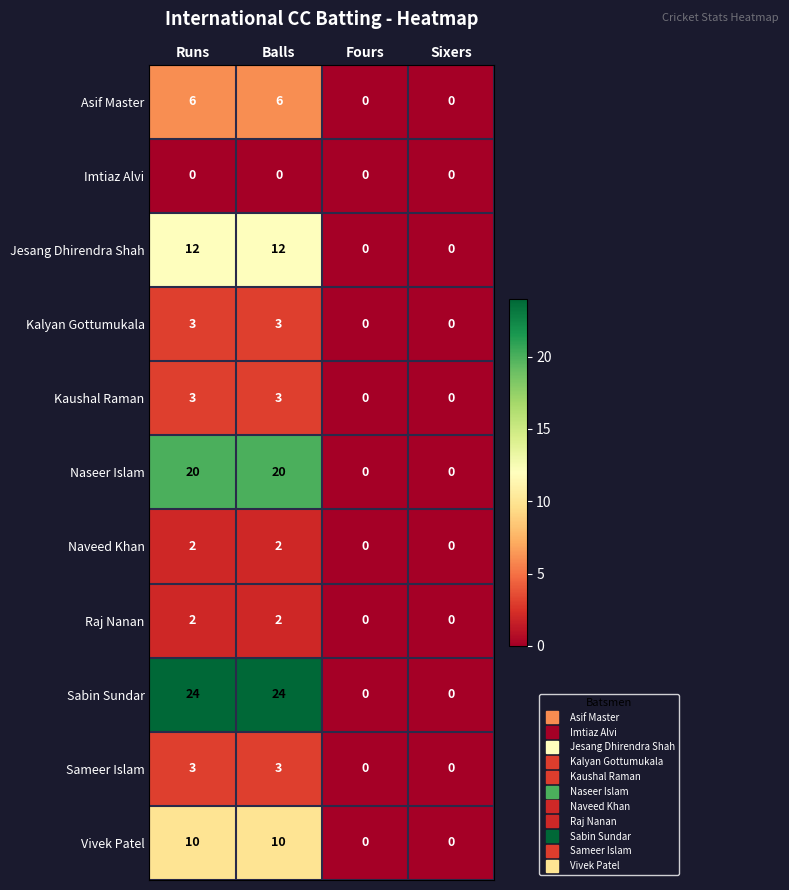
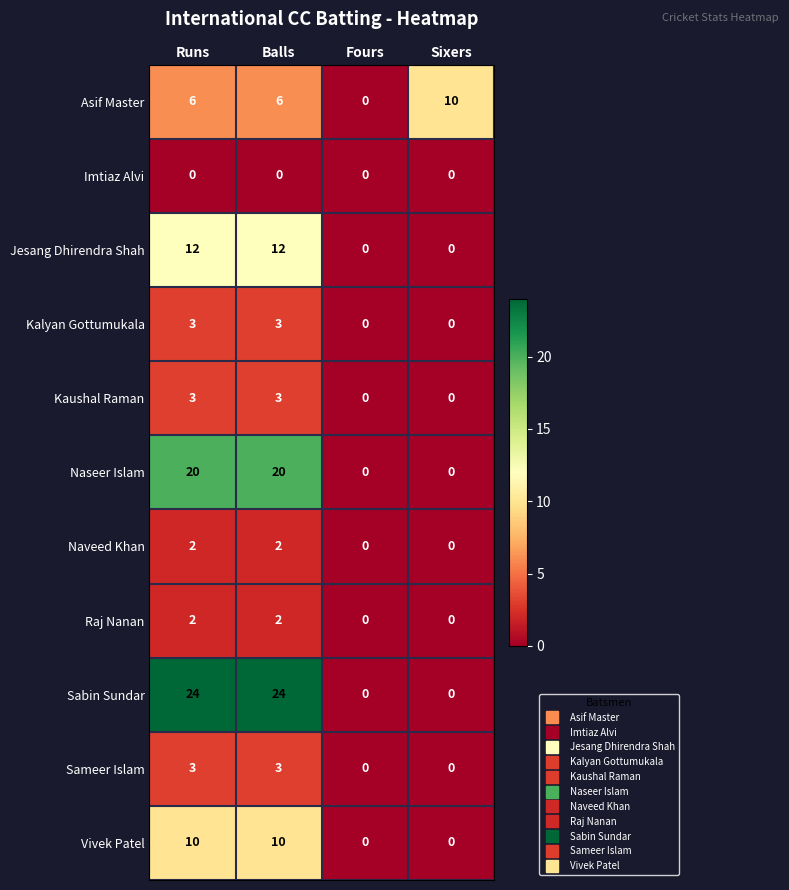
Asif Master, Sixers: 0 -> 10
